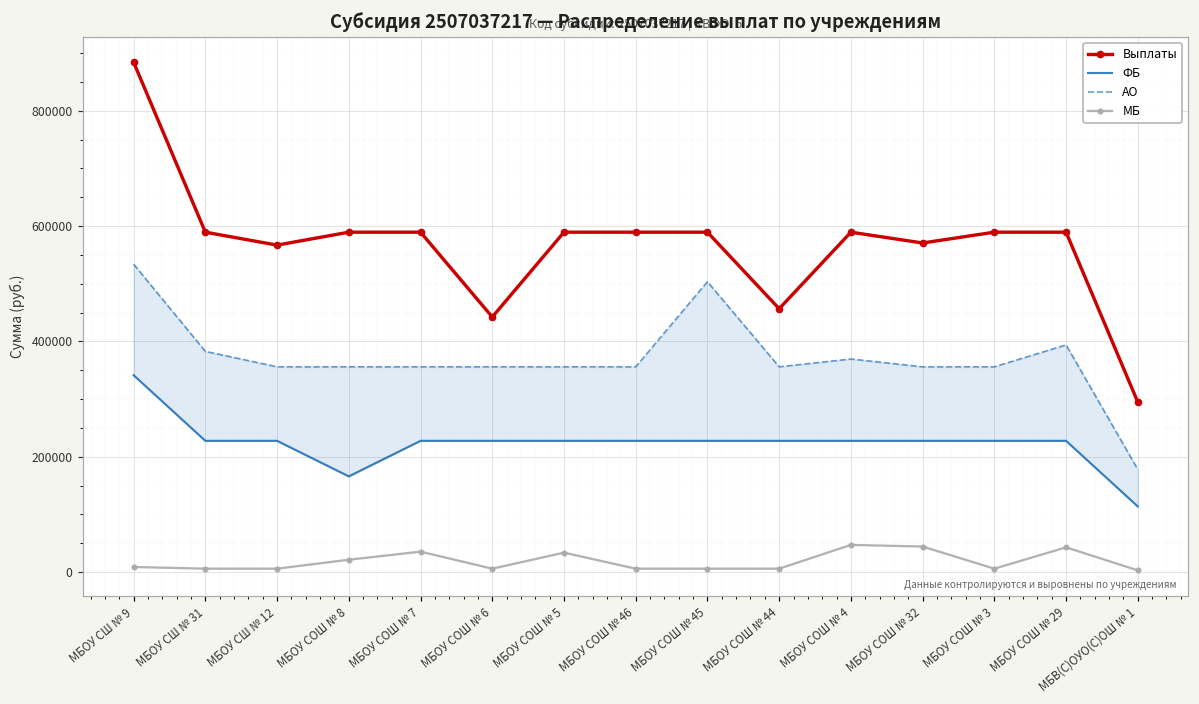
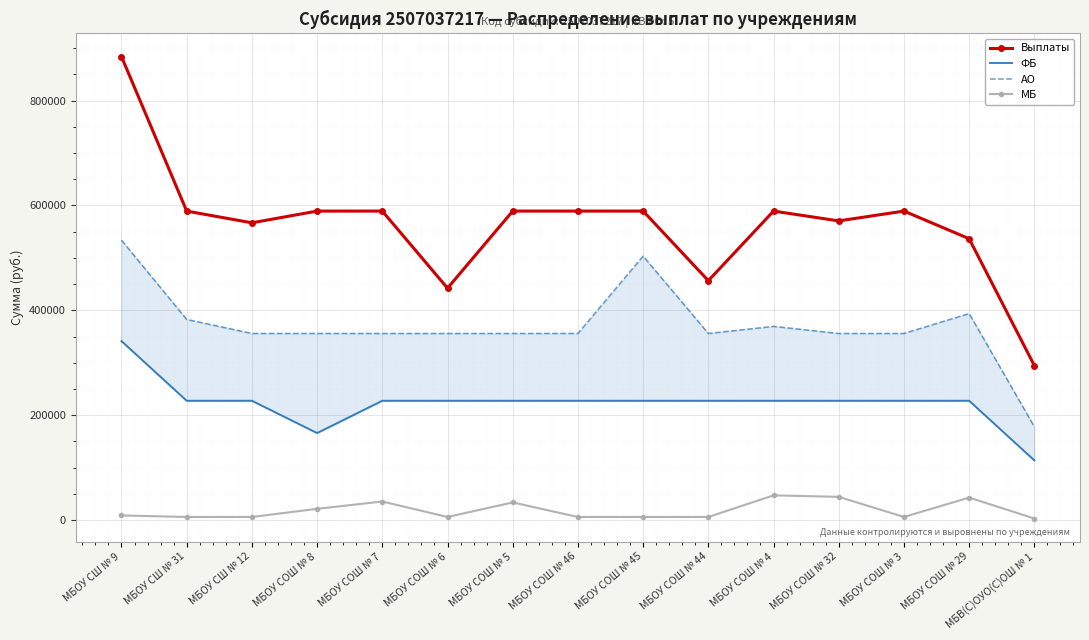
Выплаты, МБОУ СОШ № 29: 590000 -> 540000
